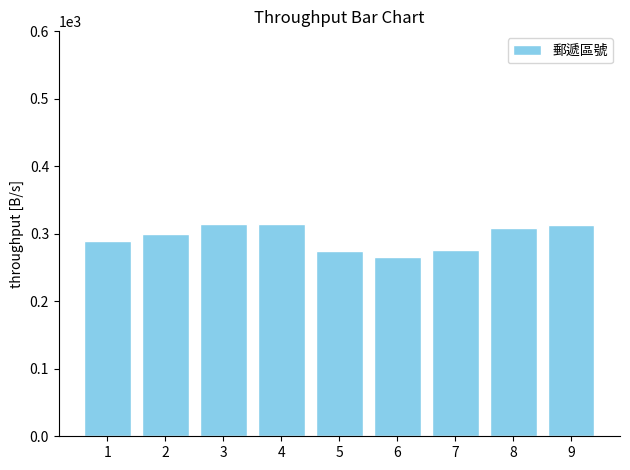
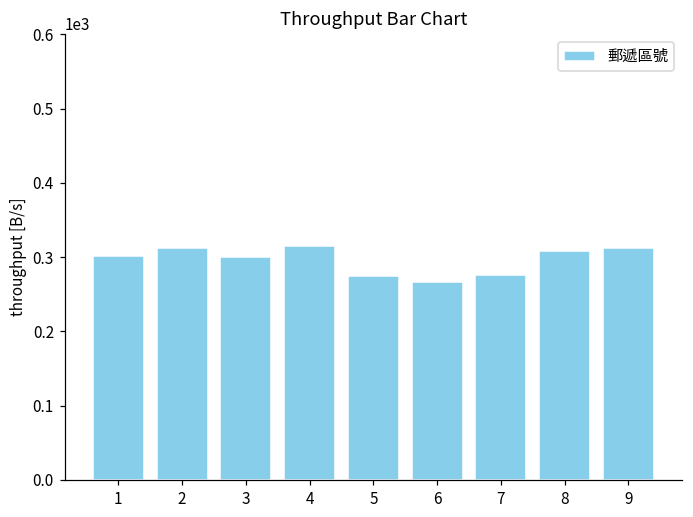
1: 290 -> 300
2: 300 -> 310
3: 310 -> 300
